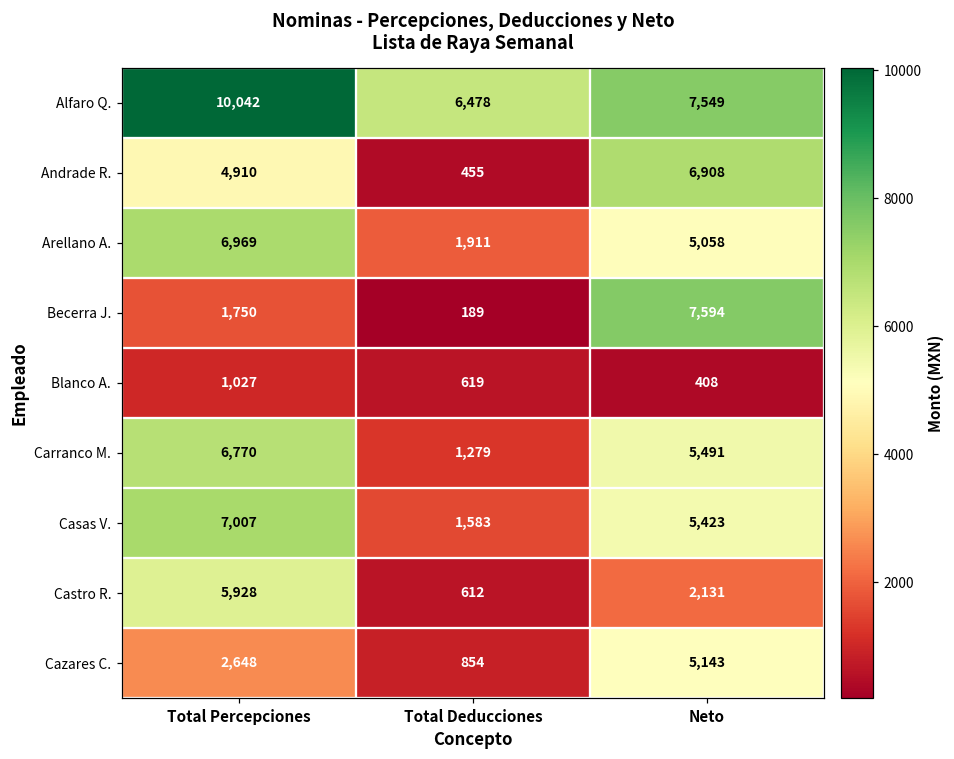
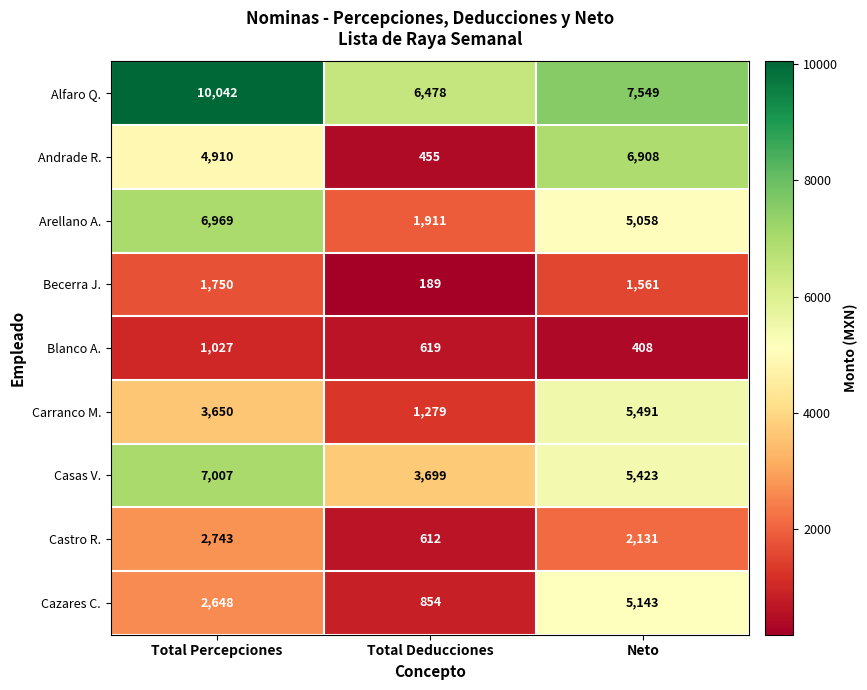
Becerra J., Neto: 7,594 -> 1,561
Carranco M., Total Percepciones: 6,770 -> 3,650
Casas V., Total Deducciones: 1,583 -> 3,699
Castro R., Total Percepciones: 5,928 -> 2,743
